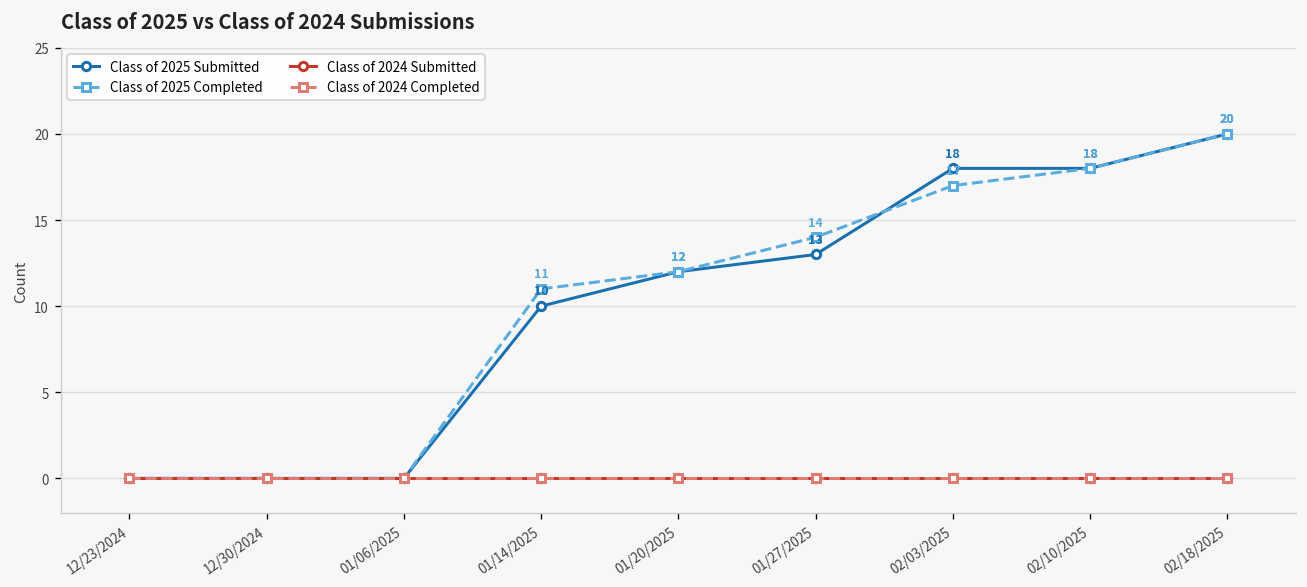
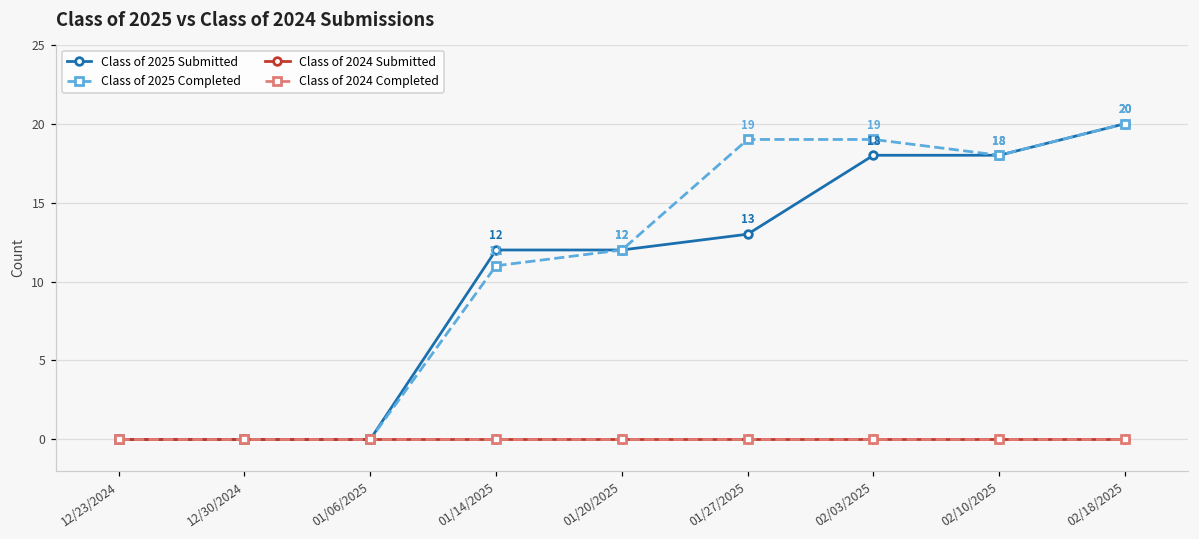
Class of 2025 Submitted, 01/14/2025: 10 -> 12
Class of 2025 Completed, 01/27/2025: 14 -> 19
Class of 2025 Completed, 02/03/2025: 17 -> 19
